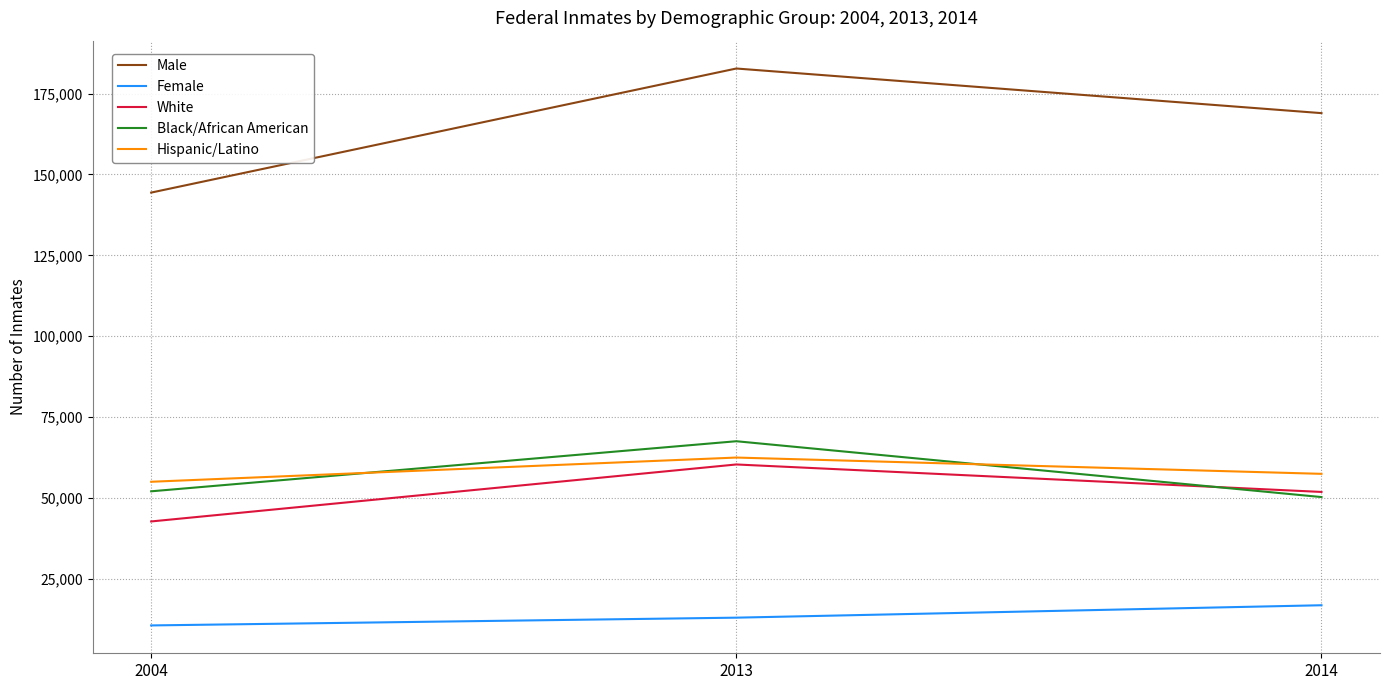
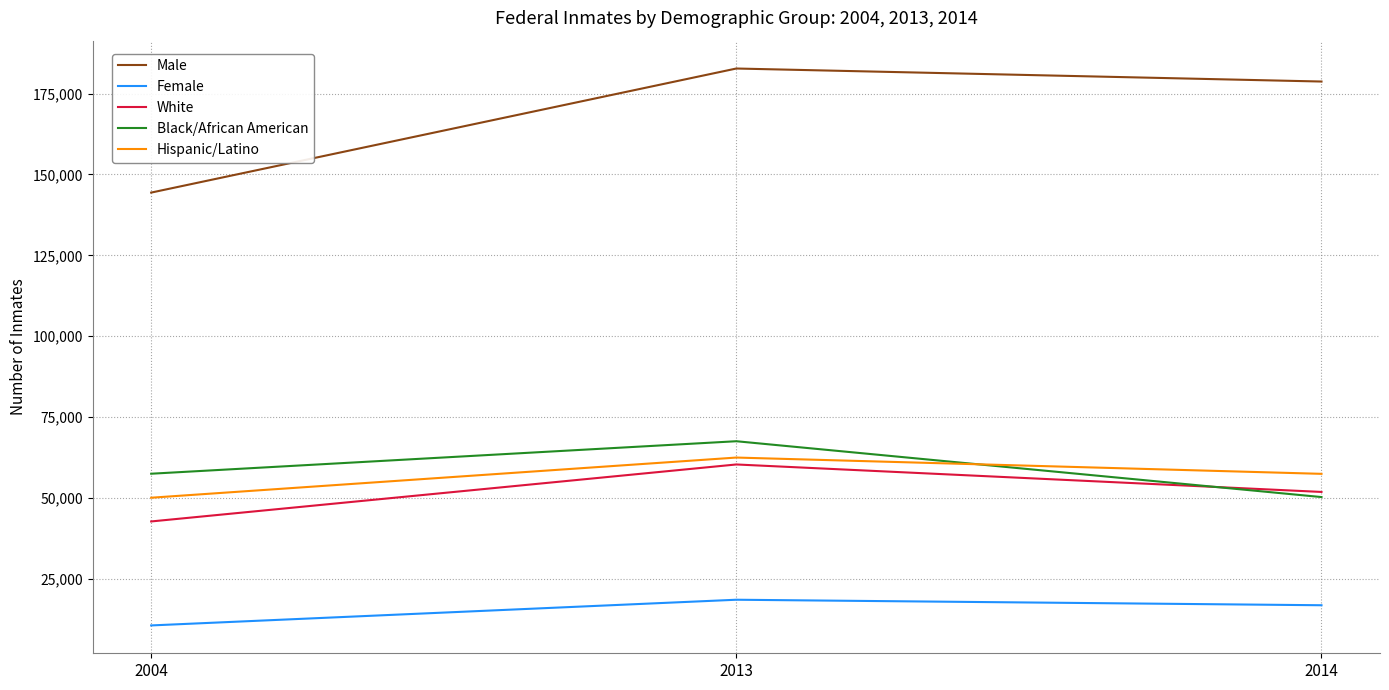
Black/African American, 2004: 52,000 -> 57,000
Hispanic/Latino, 2004: 55,000 -> 50,000
Female, 2013: 13,000 -> 19,000
Male, 2014: 169,000 -> 179,000
